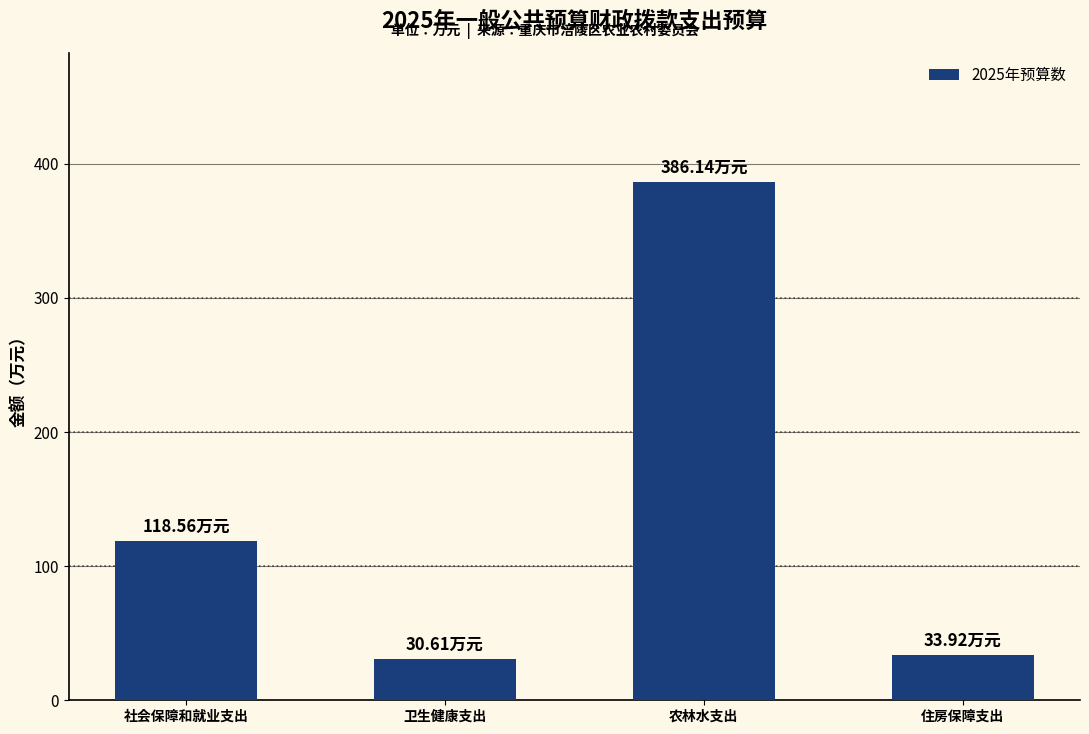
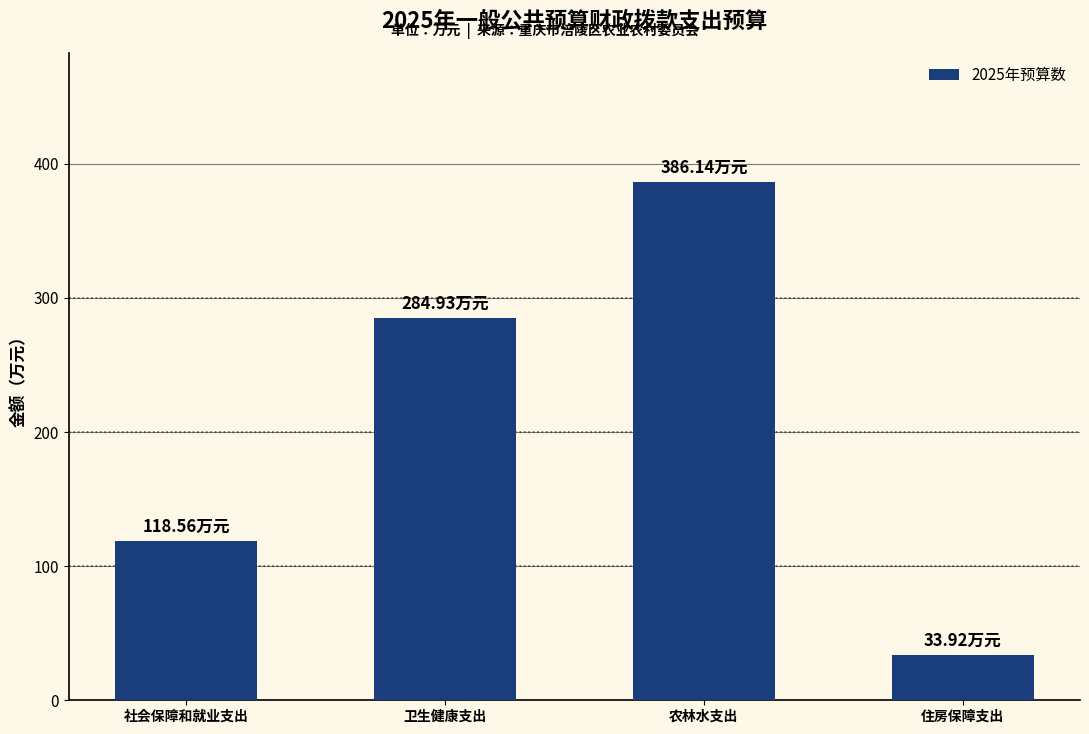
卫生健康支出: 30.61 -> 284.93
